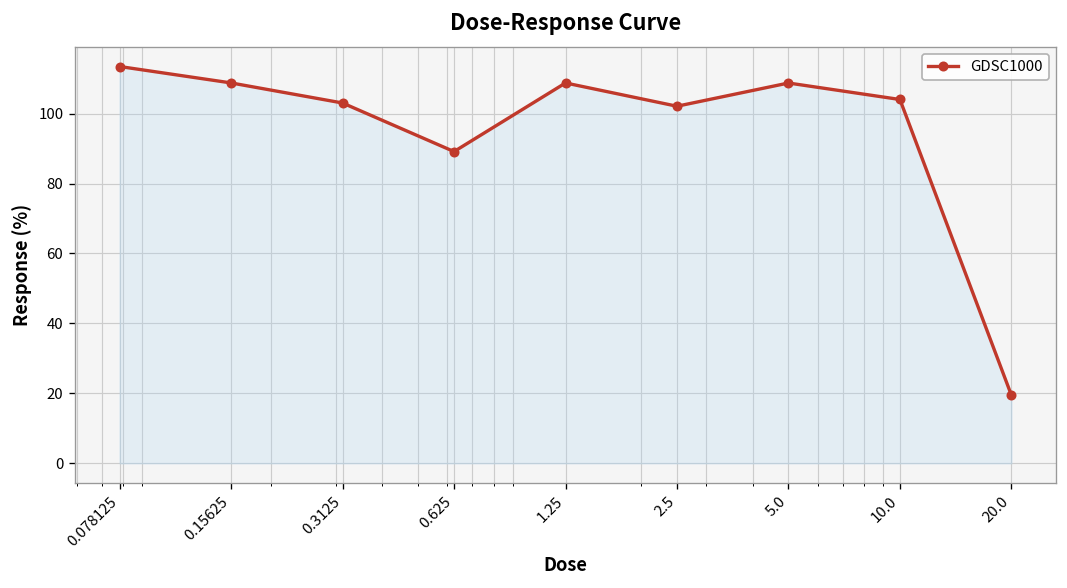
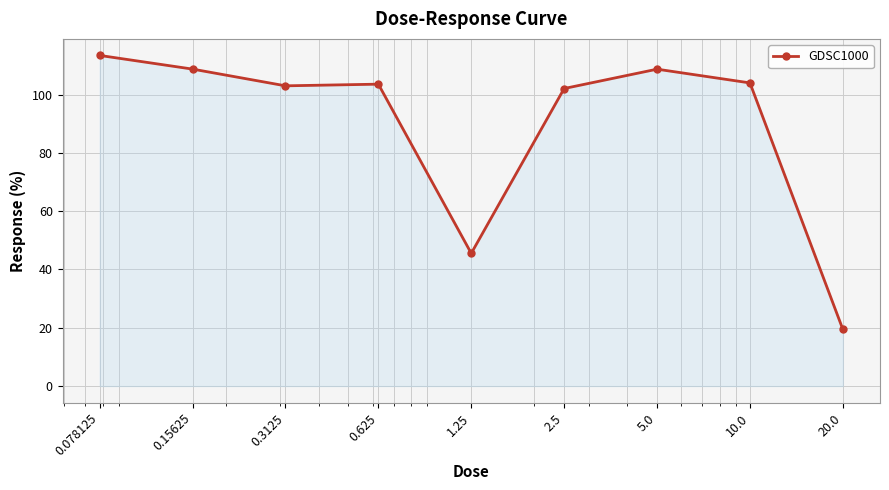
0.625: 89 -> 104
1.25: 109 -> 46
